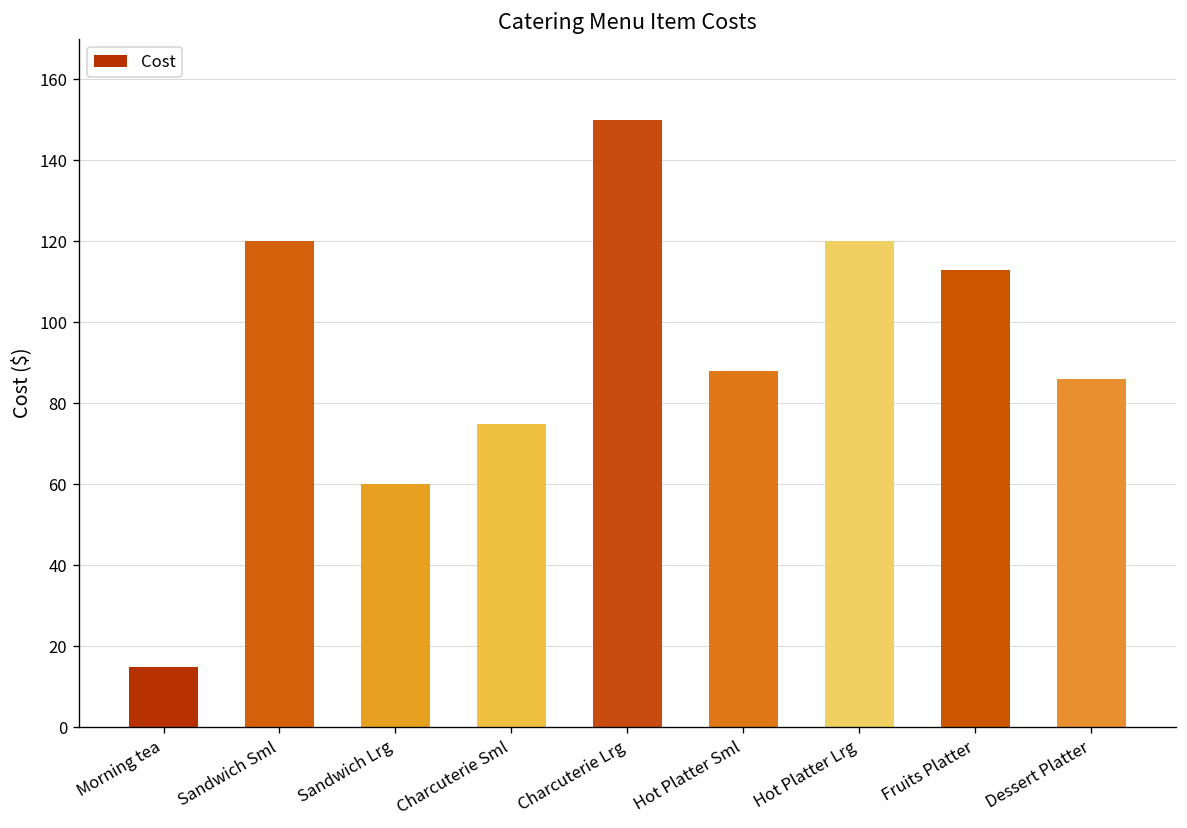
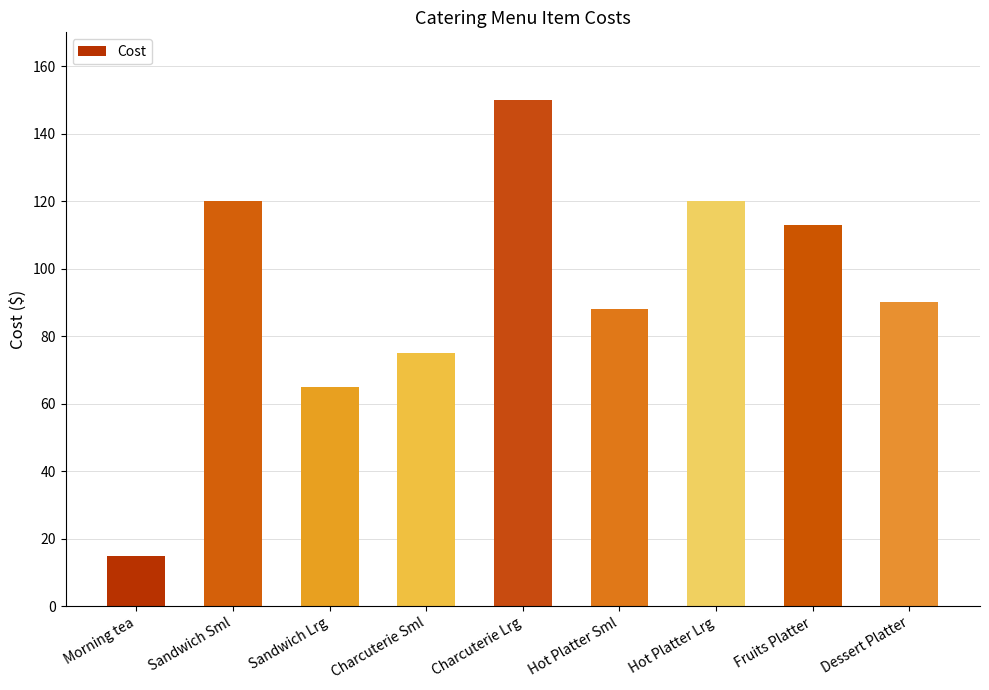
Sandwich Lrg: 60 -> 65
Dessert Platter: 86 -> 90
